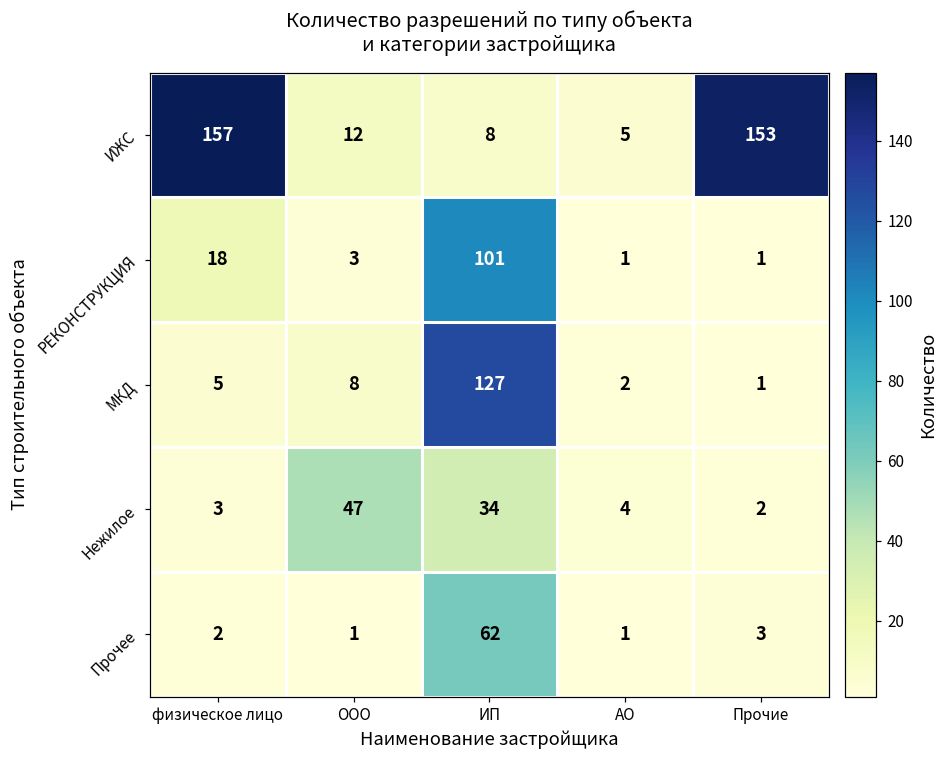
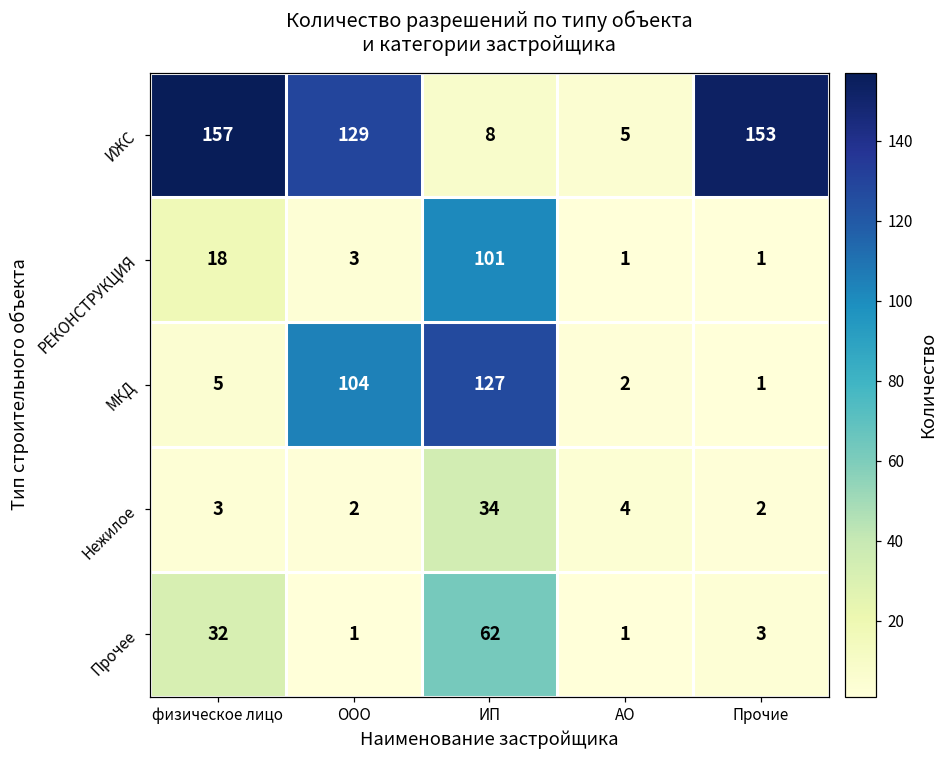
ИЖС, ООО: 12 -> 129
МКД, ООО: 8 -> 104
Нежилое, ООО: 47 -> 2
Прочее, физическое лицо: 2 -> 32
